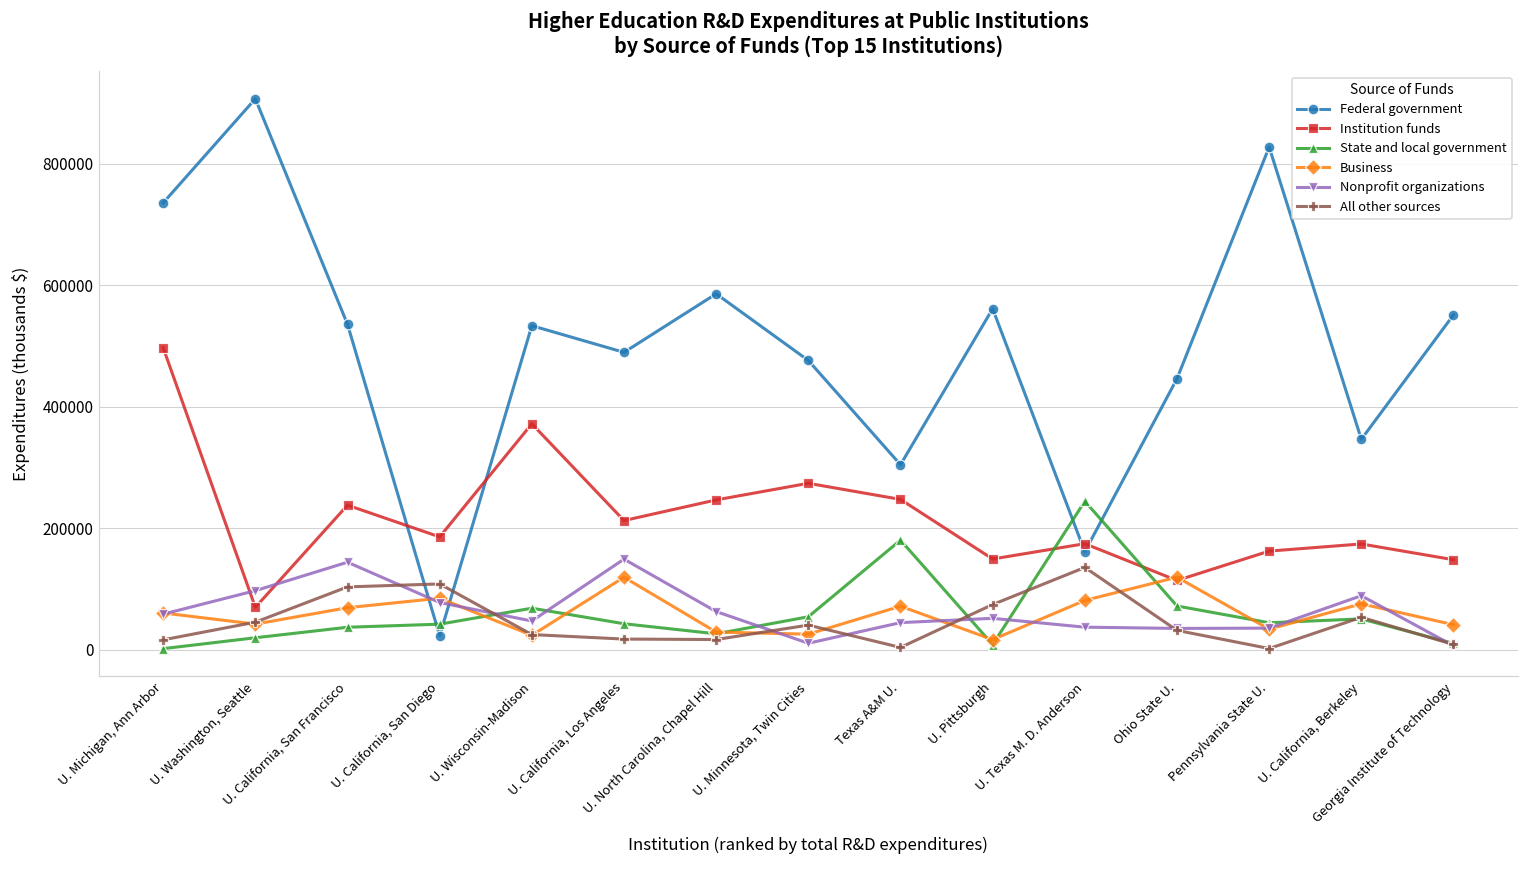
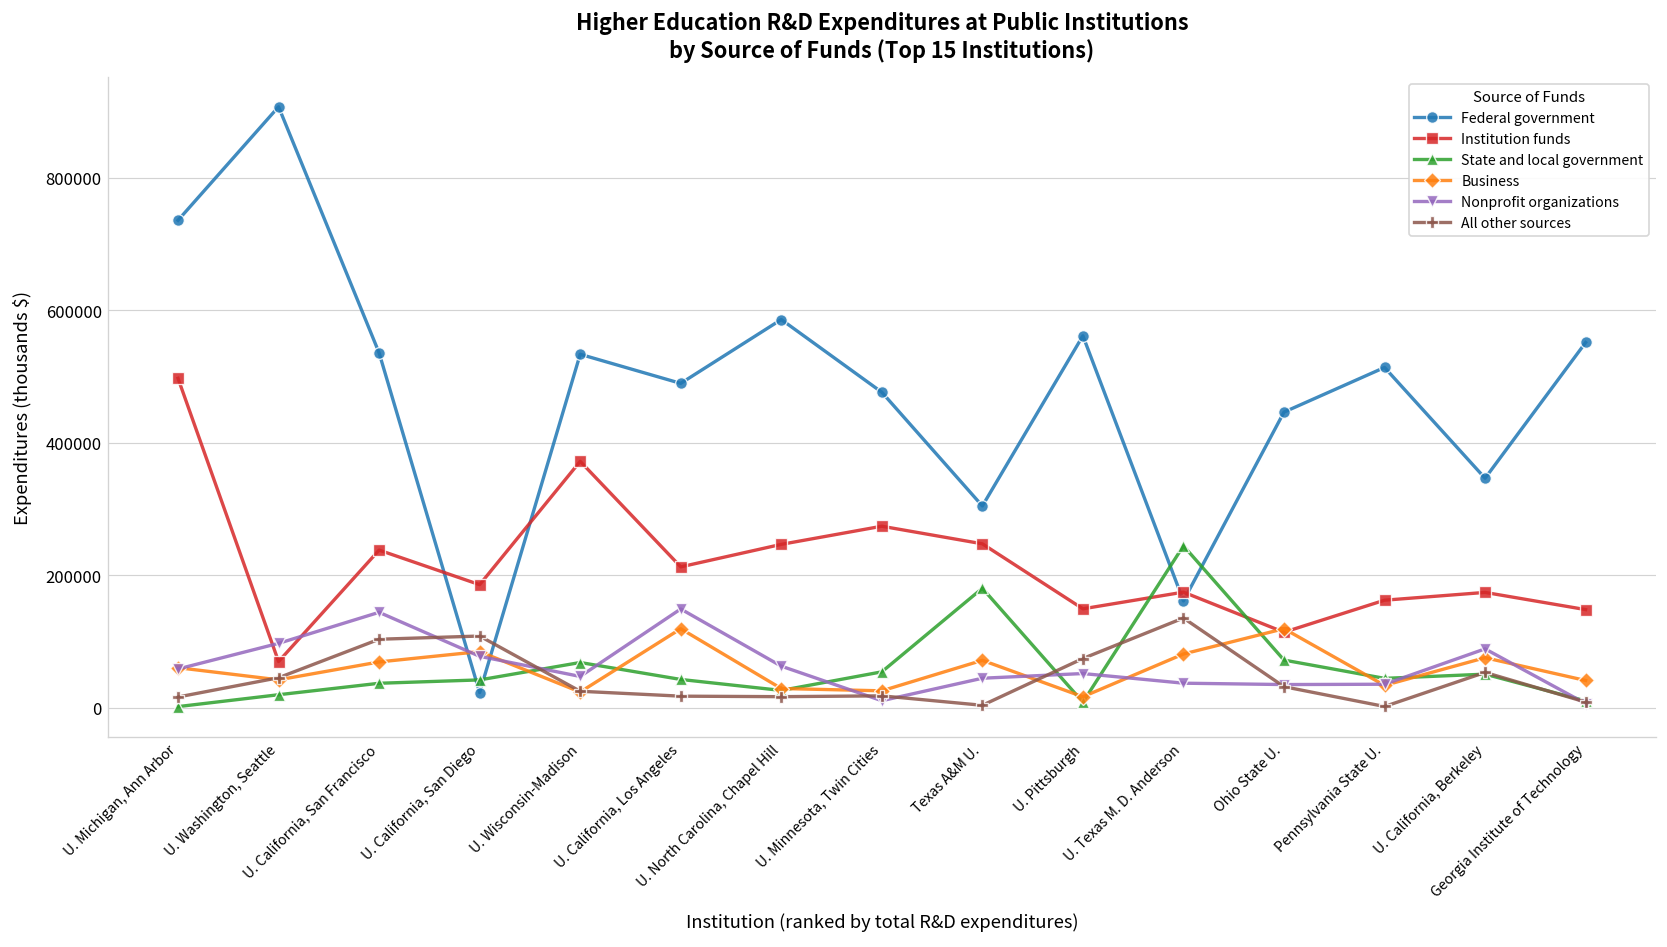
All other sources, U. Minnesota, Twin Cities: 40000 -> 20000
Federal government, Pennsylvania State U.: 830000 -> 510000
